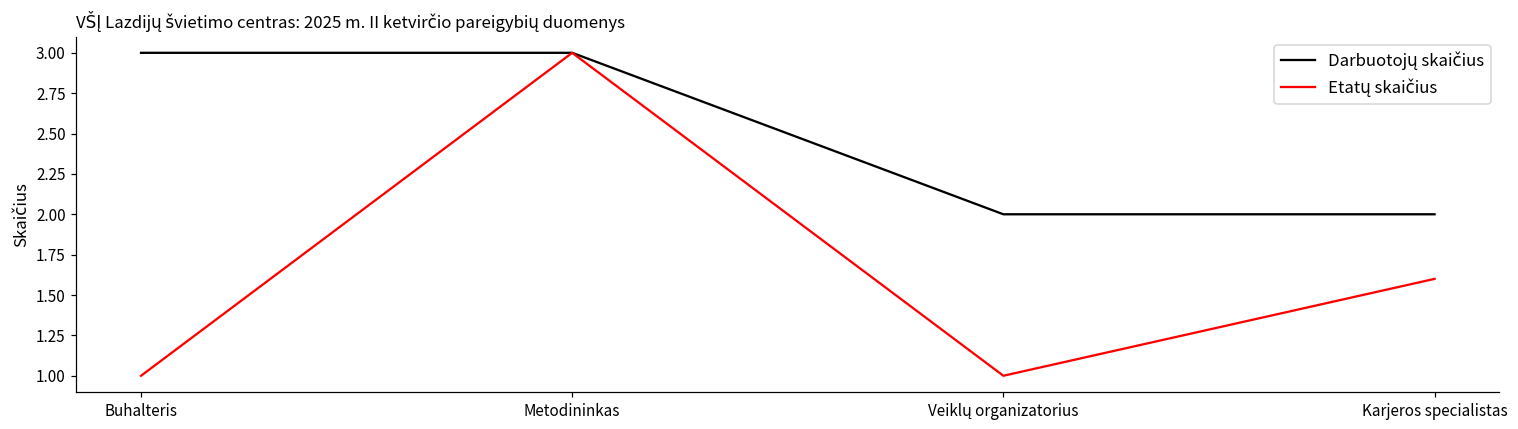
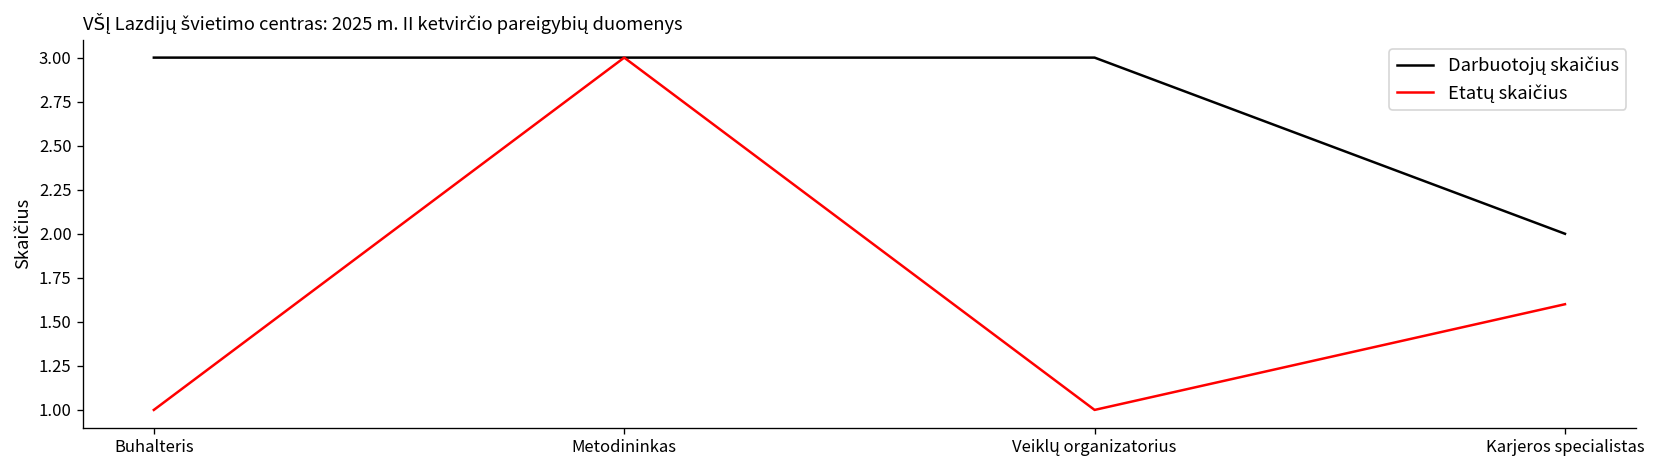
Darbuotojų skaičius, Veiklų organizatorius: 2 -> 3
